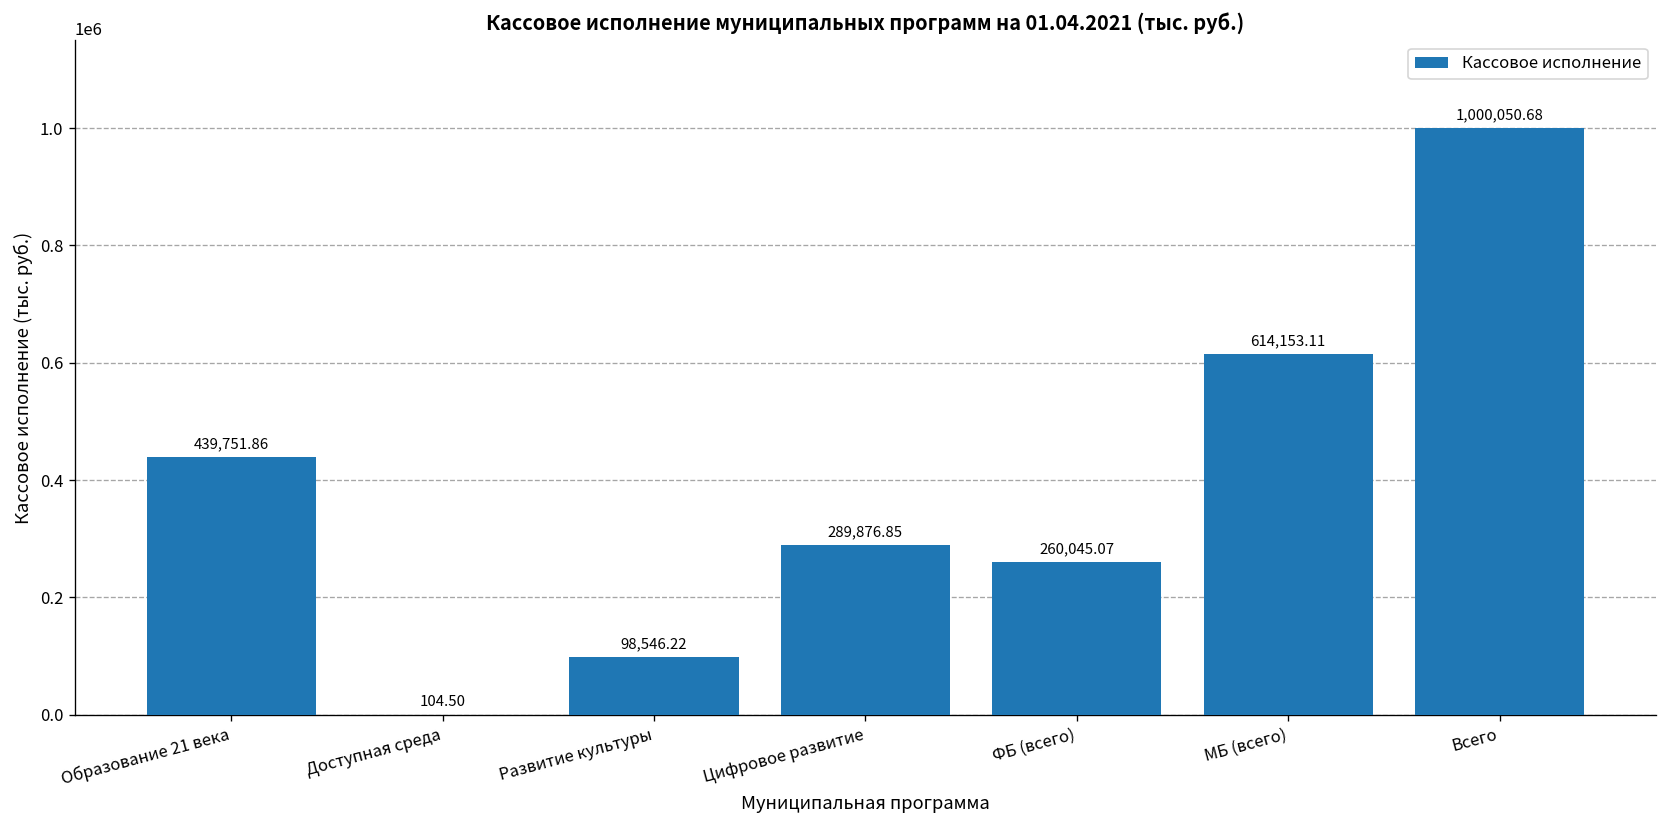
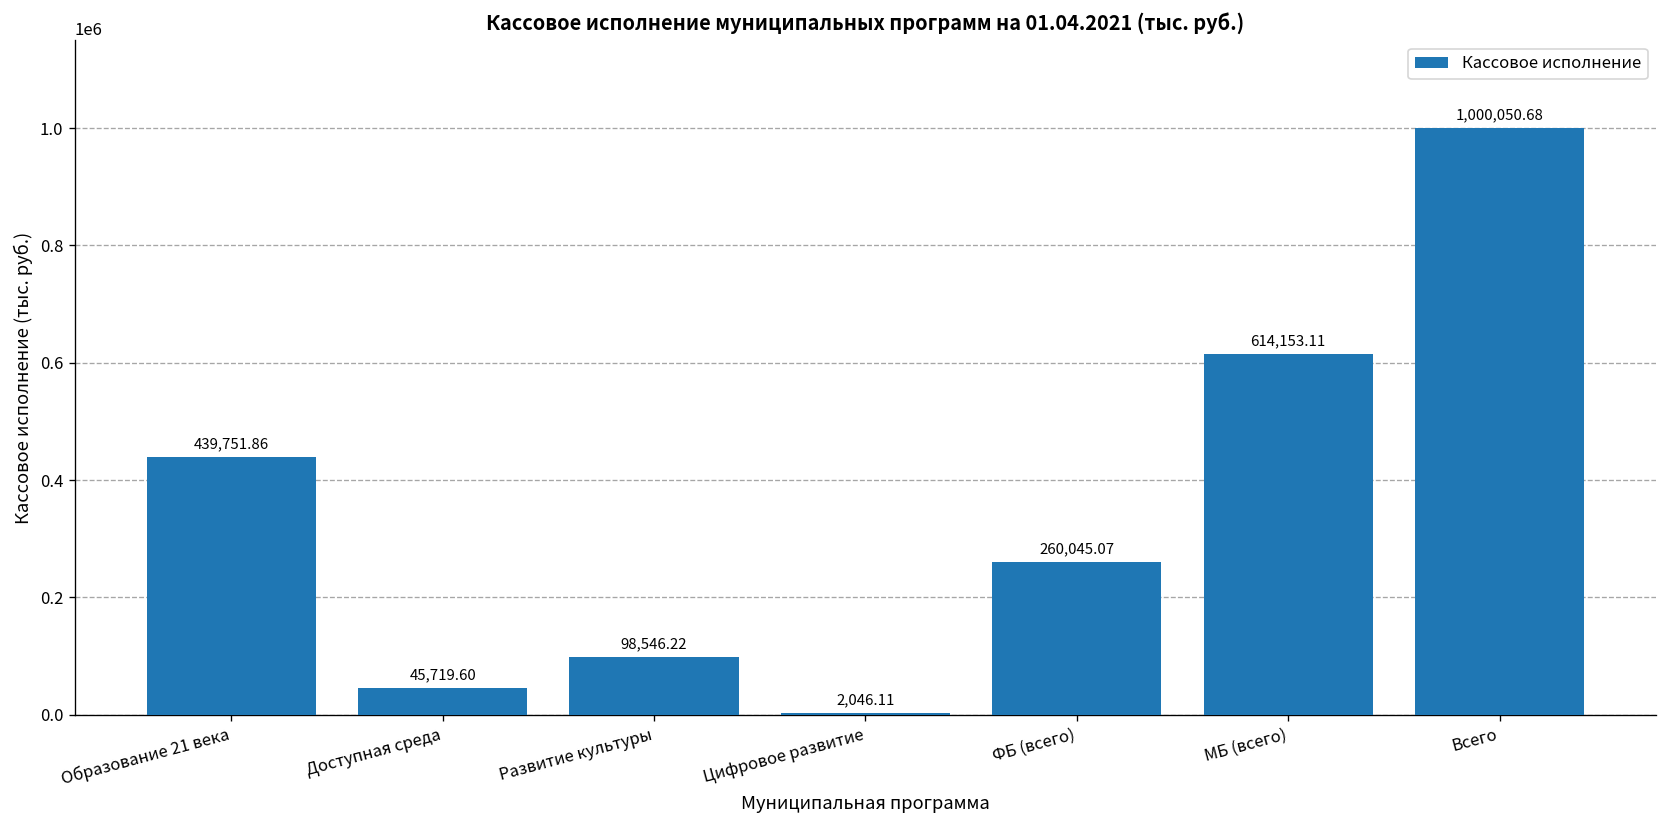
Доступная среда: 104.50 -> 45,719.60
Цифровое развитие: 289,876.85 -> 2,046.11
